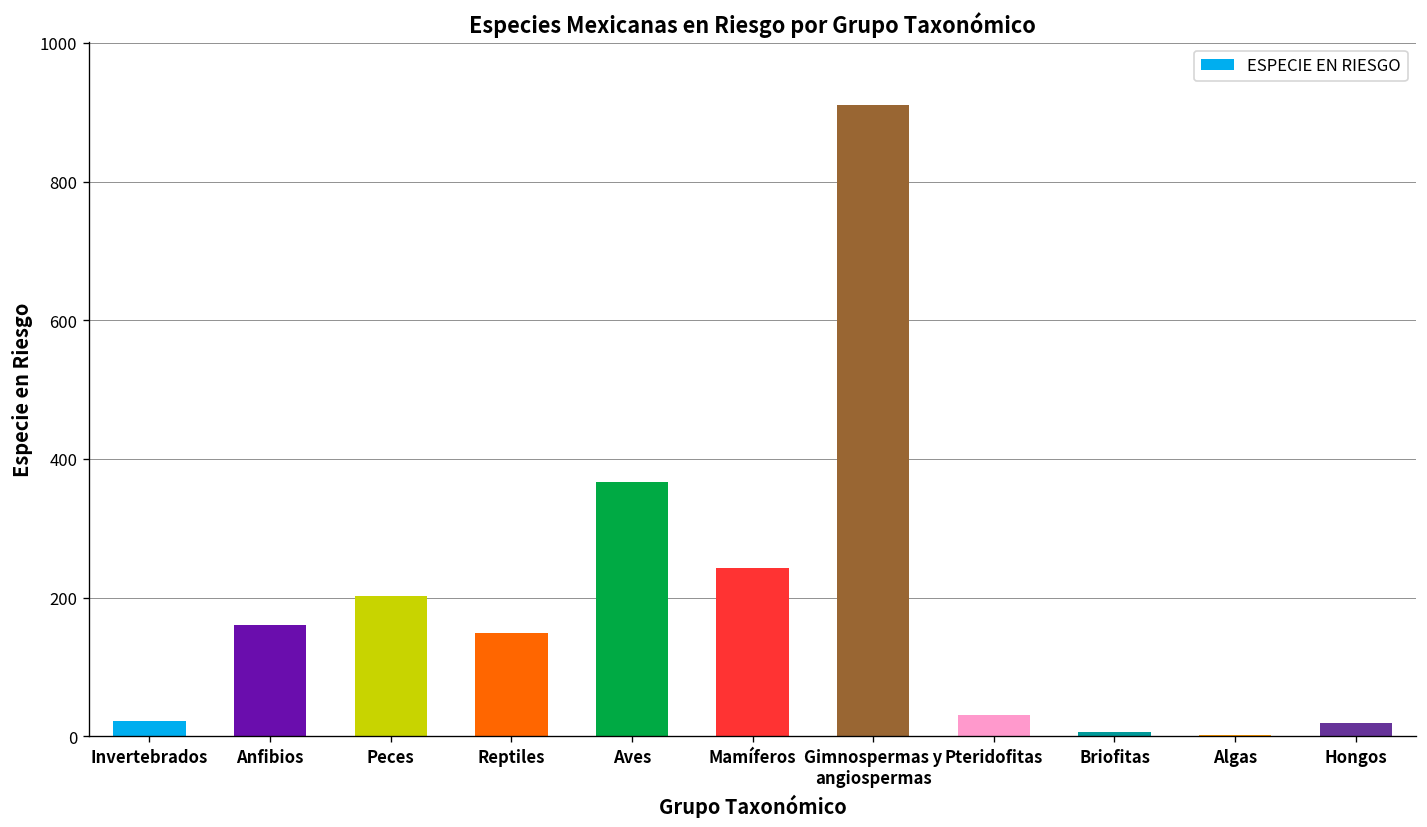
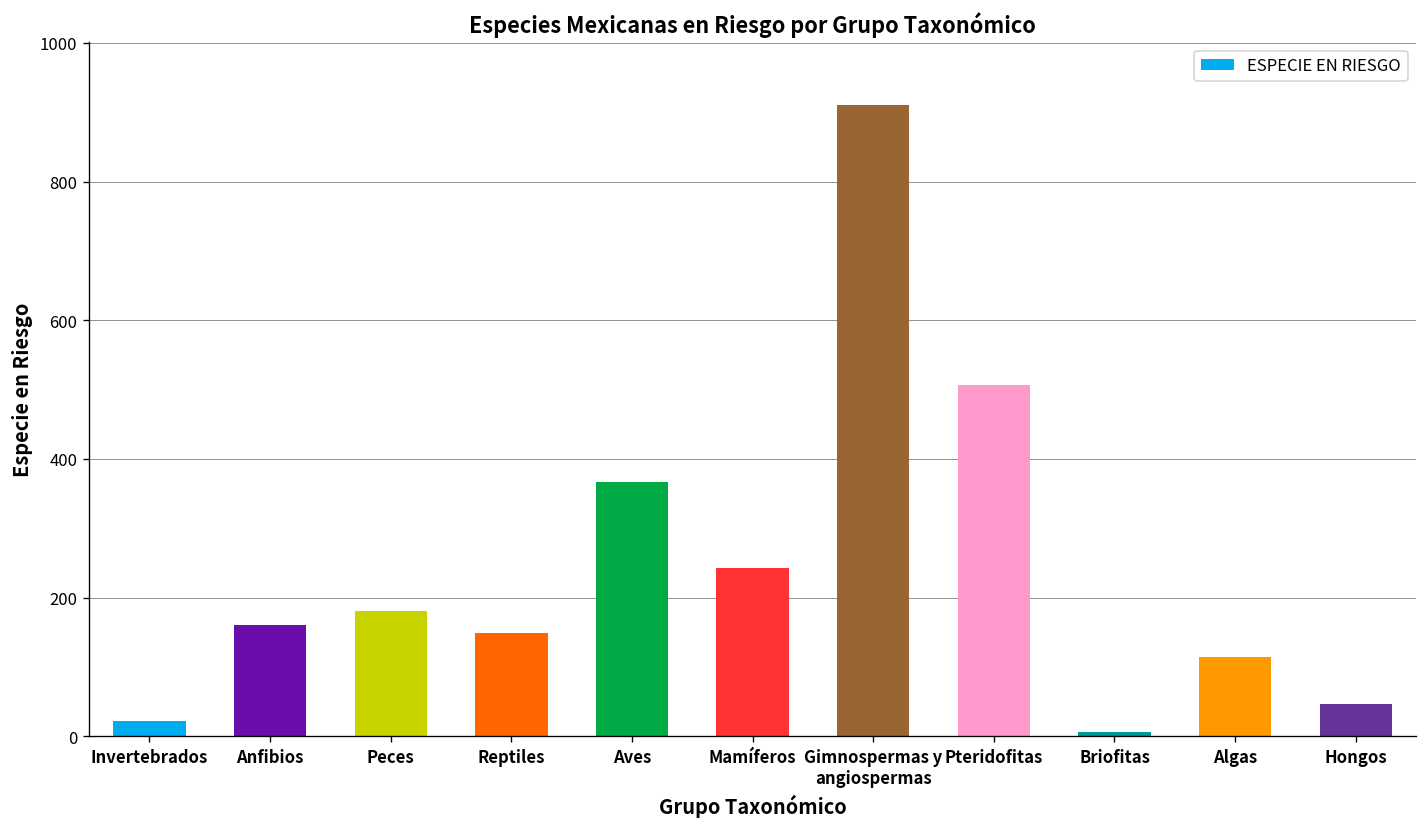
Peces: 200 -> 180
Pteridofitas: 30 -> 510
Algas: 0 -> 120
Hongos: 20 -> 50
